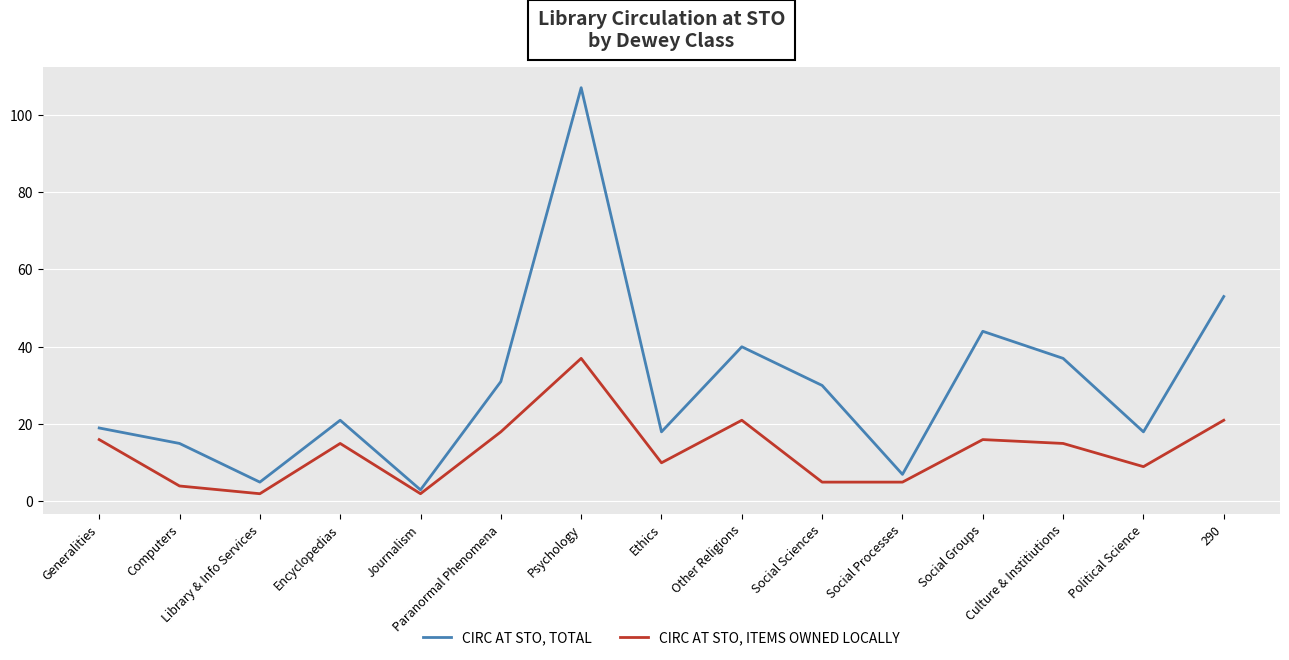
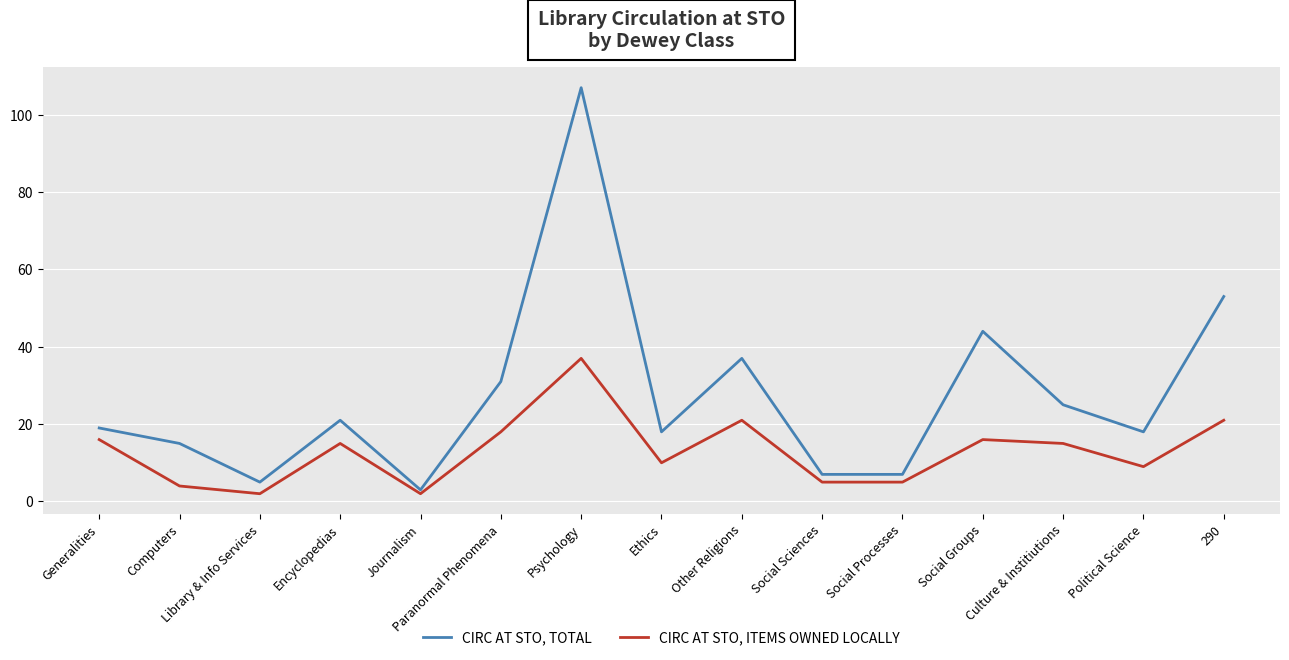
CIRC AT STO, TOTAL, Other Religions: 40 -> 37
CIRC AT STO, TOTAL, Social Sciences: 30 -> 7
CIRC AT STO, TOTAL, Culture & Institiutions: 37 -> 25
